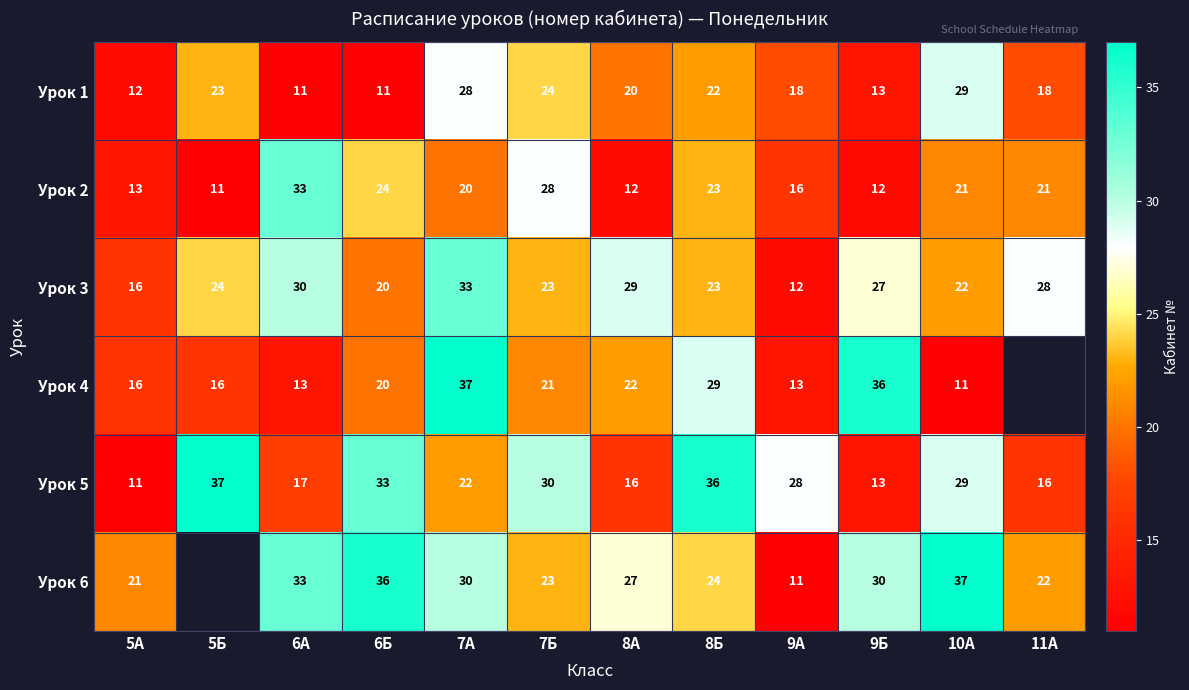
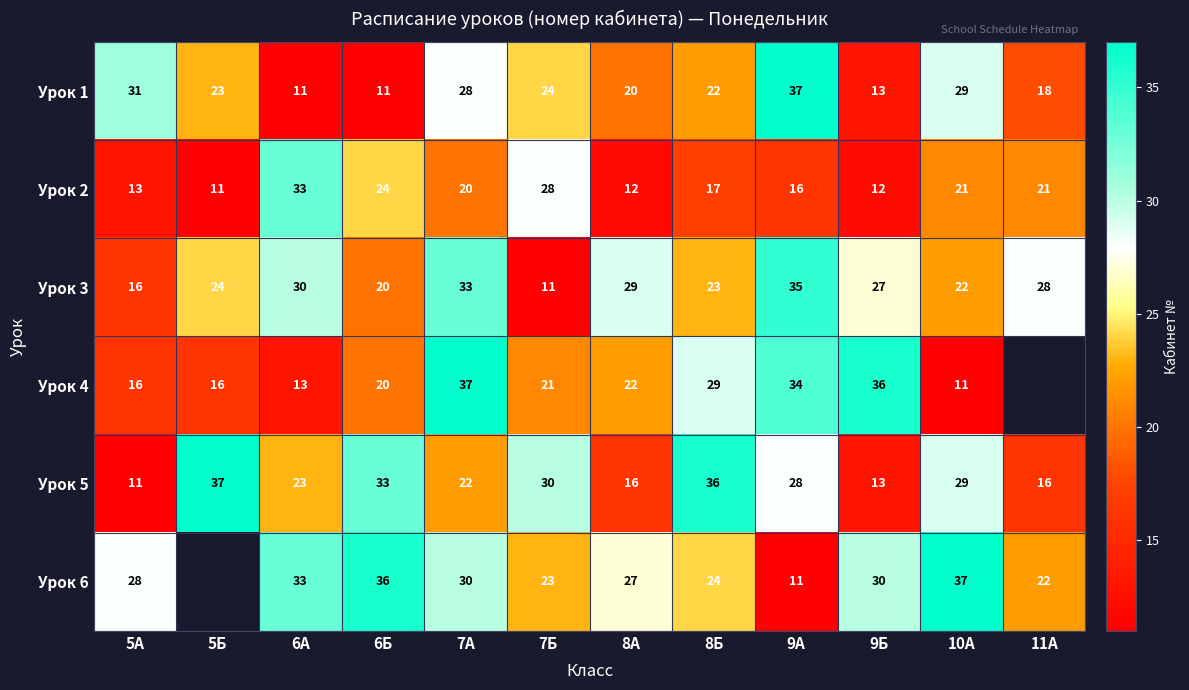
Урок 1, 5А: 12 -> 31
Урок 1, 9А: 18 -> 37
Урок 2, 8Б: 23 -> 17
Урок 3, 7Б: 23 -> 11
Урок 3, 9А: 12 -> 35
Урок 4, 9А: 13 -> 34
Урок 5, 6А: 17 -> 23
Урок 6, 5А: 21 -> 28
